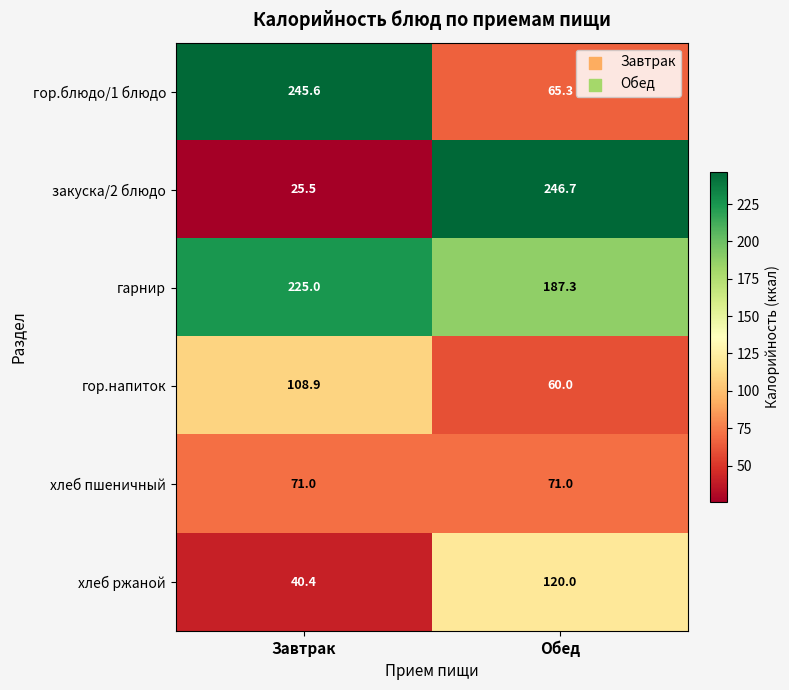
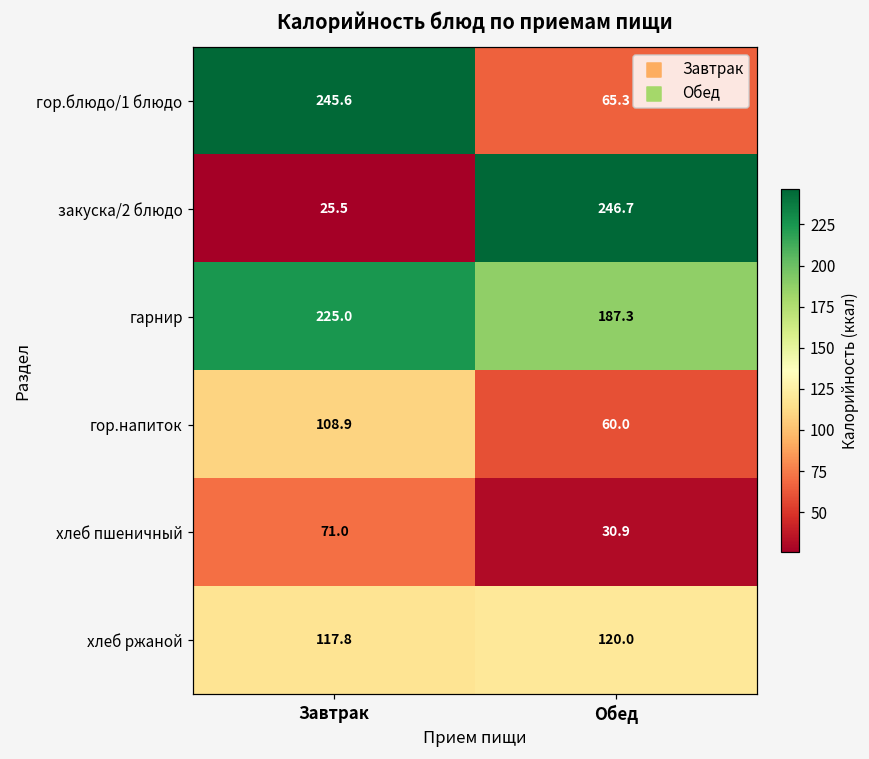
хлеб пшеничный, Обед: 71.0 -> 30.9
хлеб ржаной, Завтрак: 40.4 -> 117.8
